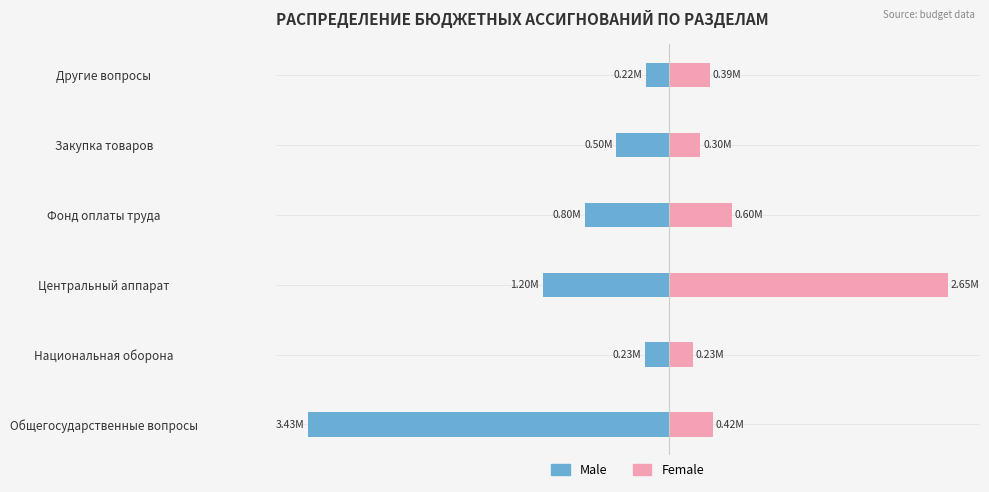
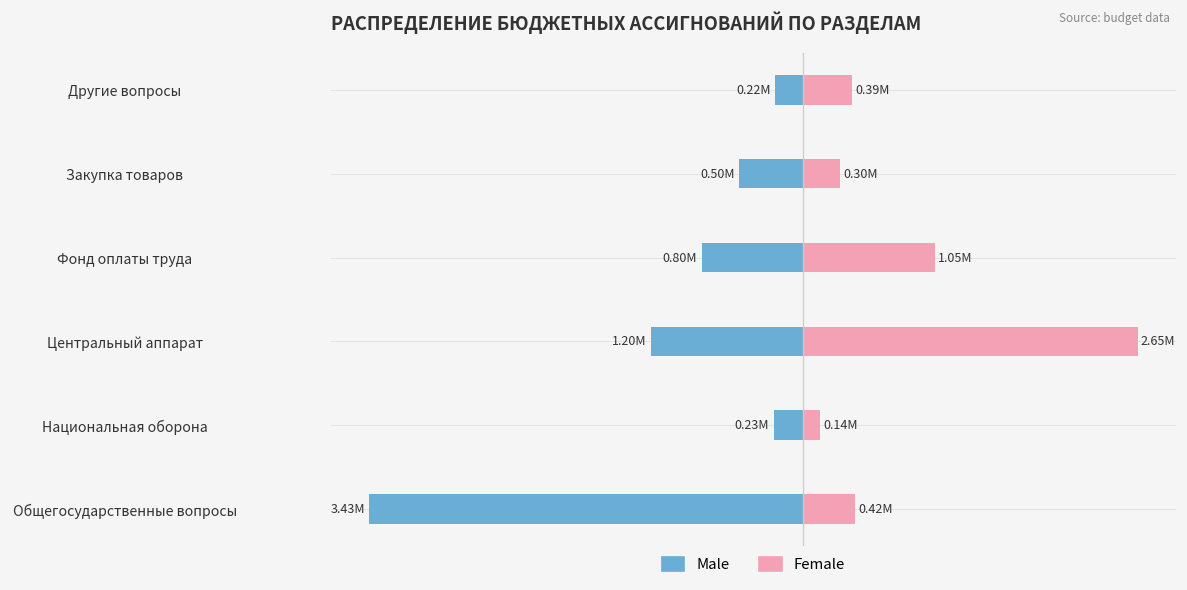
Female, Фонд оплаты труда: 0.60M -> 1.05M
Female, Национальная оборона: 0.23M -> 0.14M
